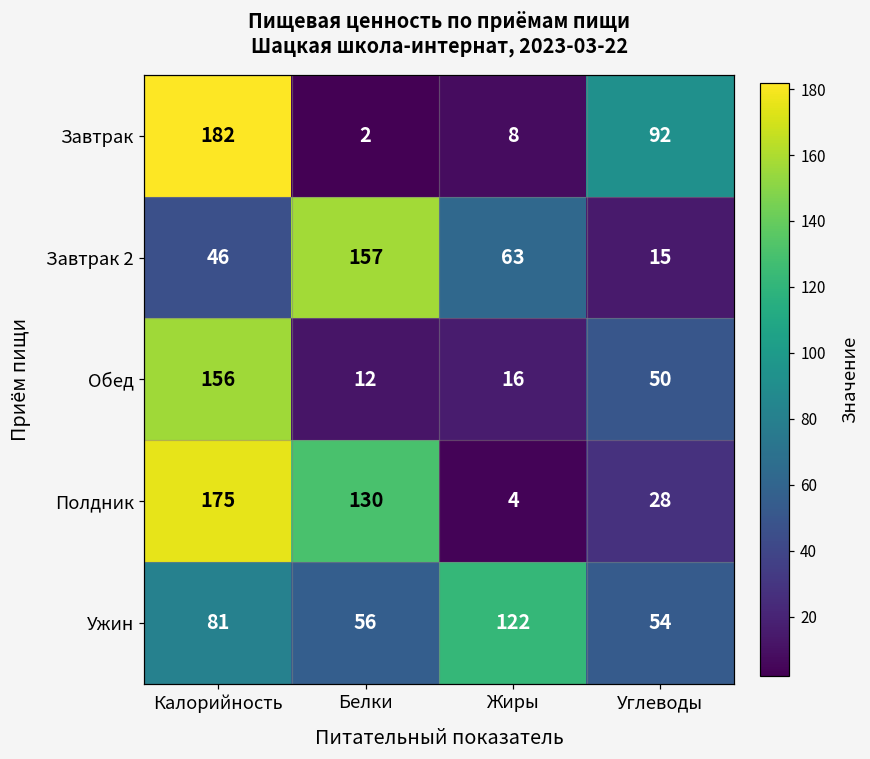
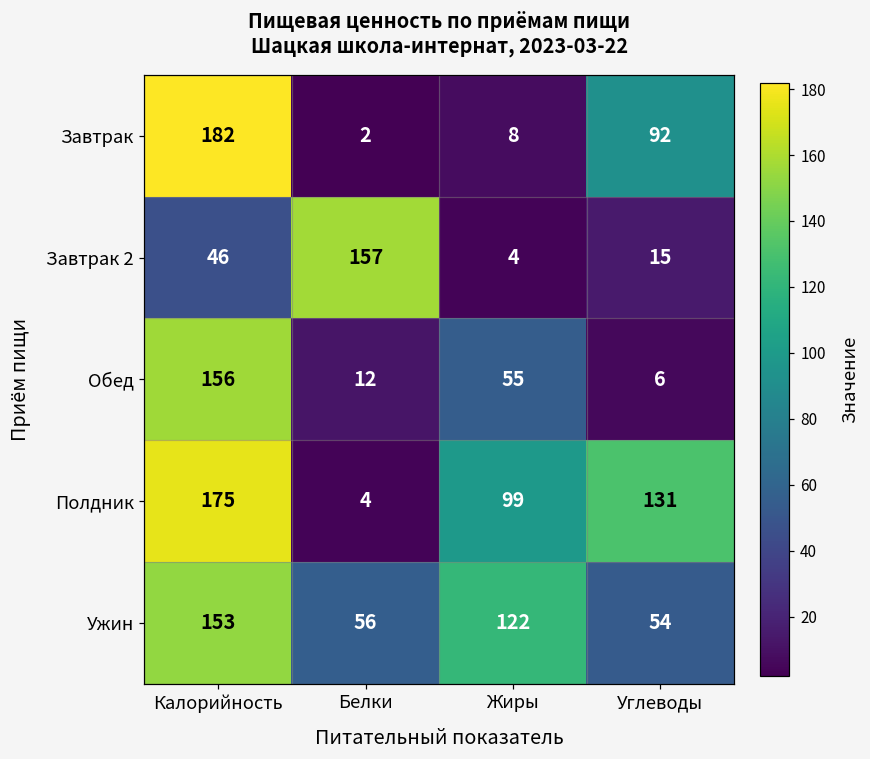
Завтрак 2, Жиры: 63 -> 4
Обед, Жиры: 16 -> 55
Обед, Углеводы: 50 -> 6
Полдник, Белки: 130 -> 4
Полдник, Жиры: 4 -> 99
Полдник, Углеводы: 28 -> 131
Ужин, Калорийность: 81 -> 153
